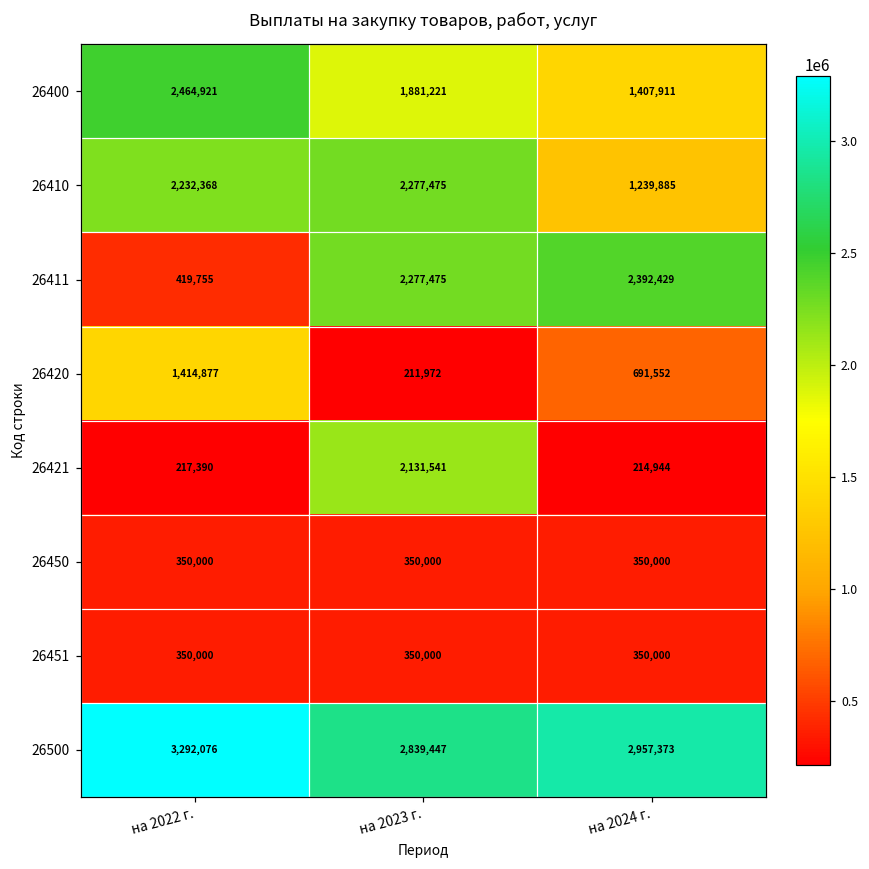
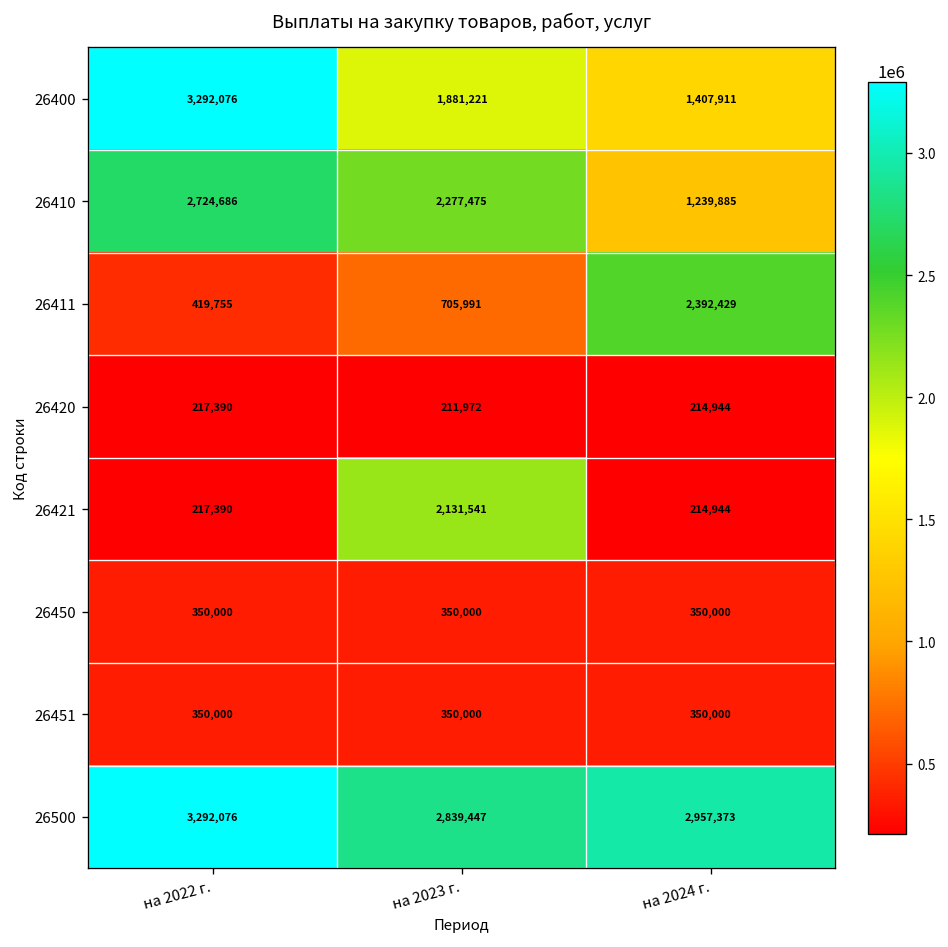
26400, на 2022 г.: 2,464,921 -> 3,292,076
26410, на 2022 г.: 2,232,368 -> 2,724,686
26411, на 2023 г.: 2,277,475 -> 705,991
26420, на 2022 г.: 1,414,877 -> 217,390
26420, на 2024 г.: 691,552 -> 214,944
